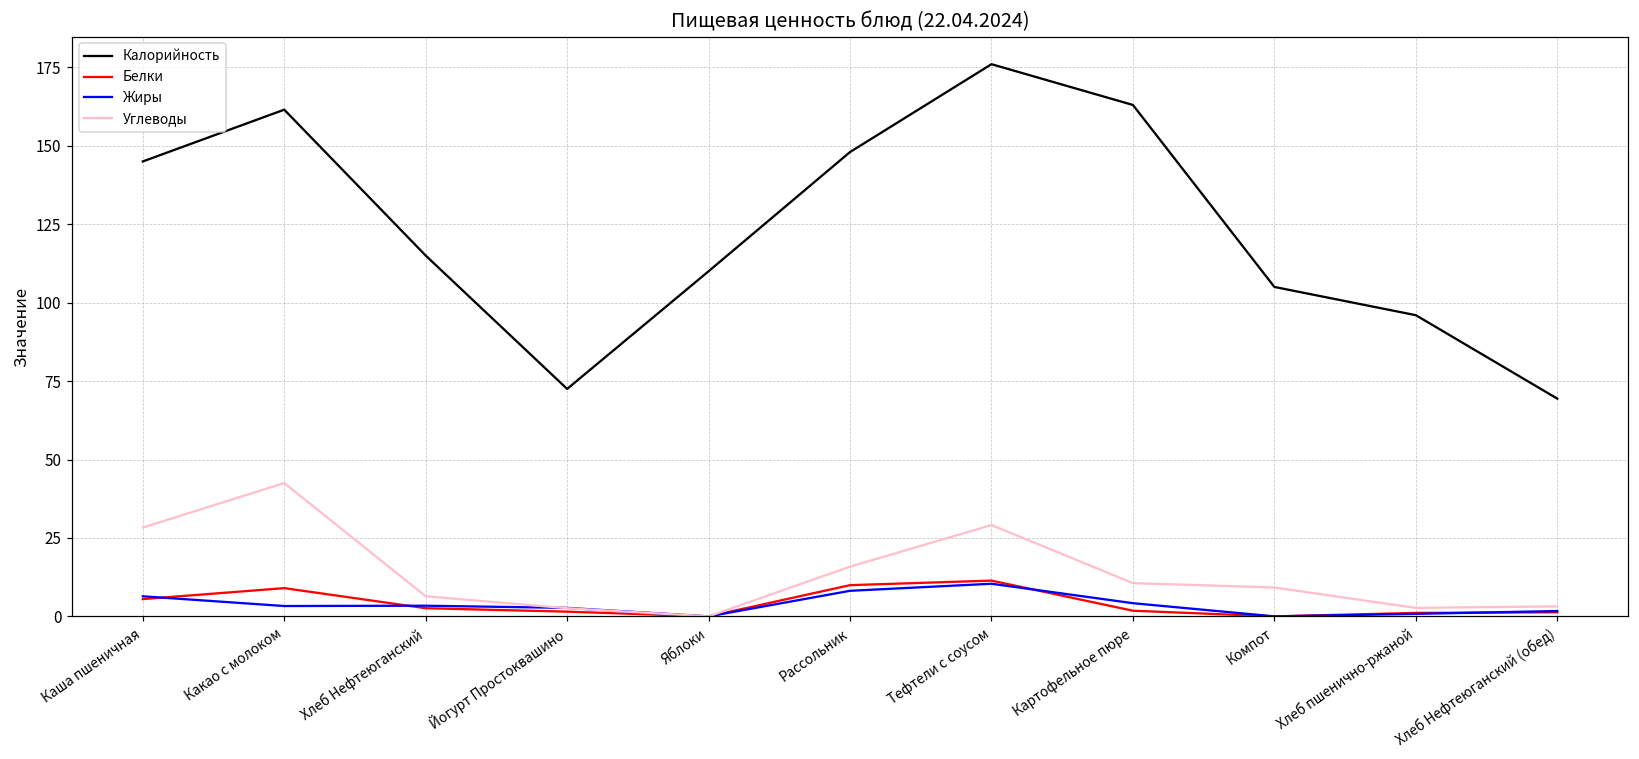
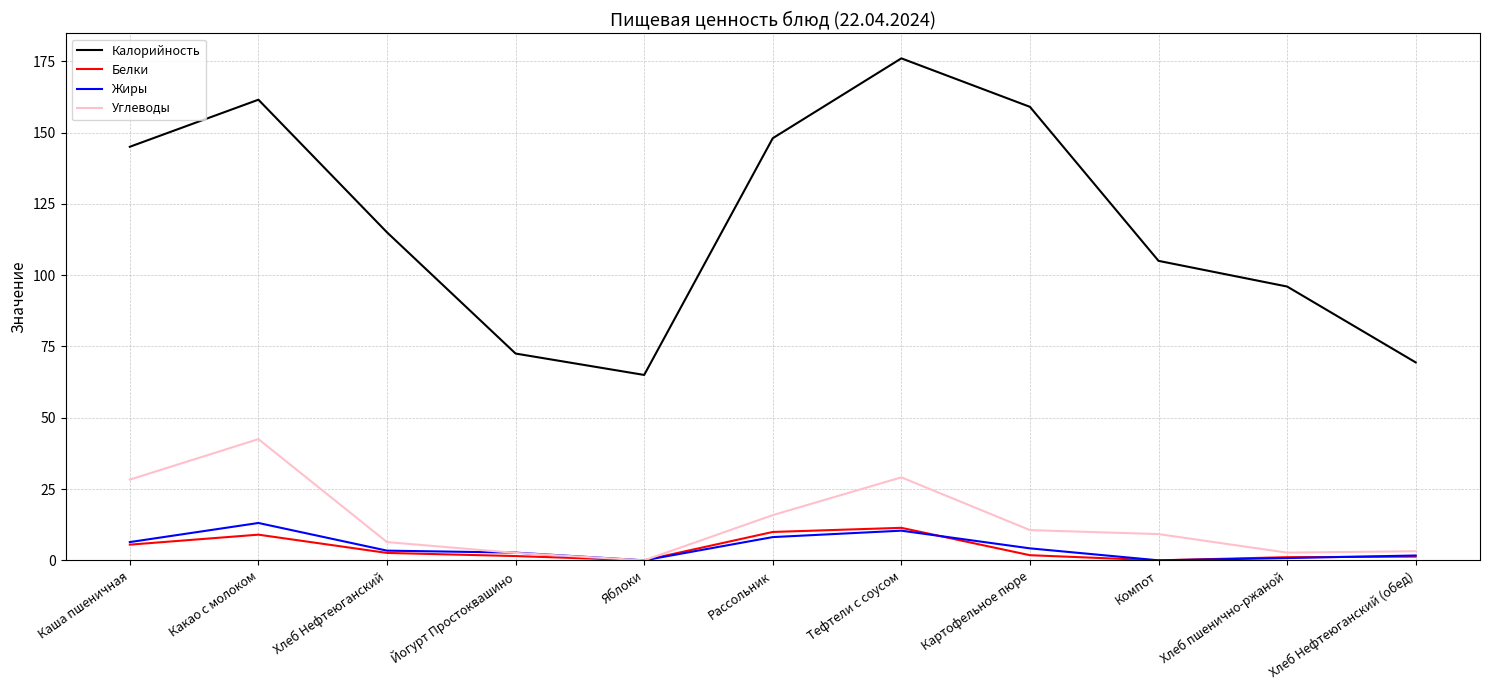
Жиры, Какао с молоком: 3 -> 13
Калорийность, Яблоки: 110 -> 65
Калорийность, Картофельное пюре: 163 -> 159
